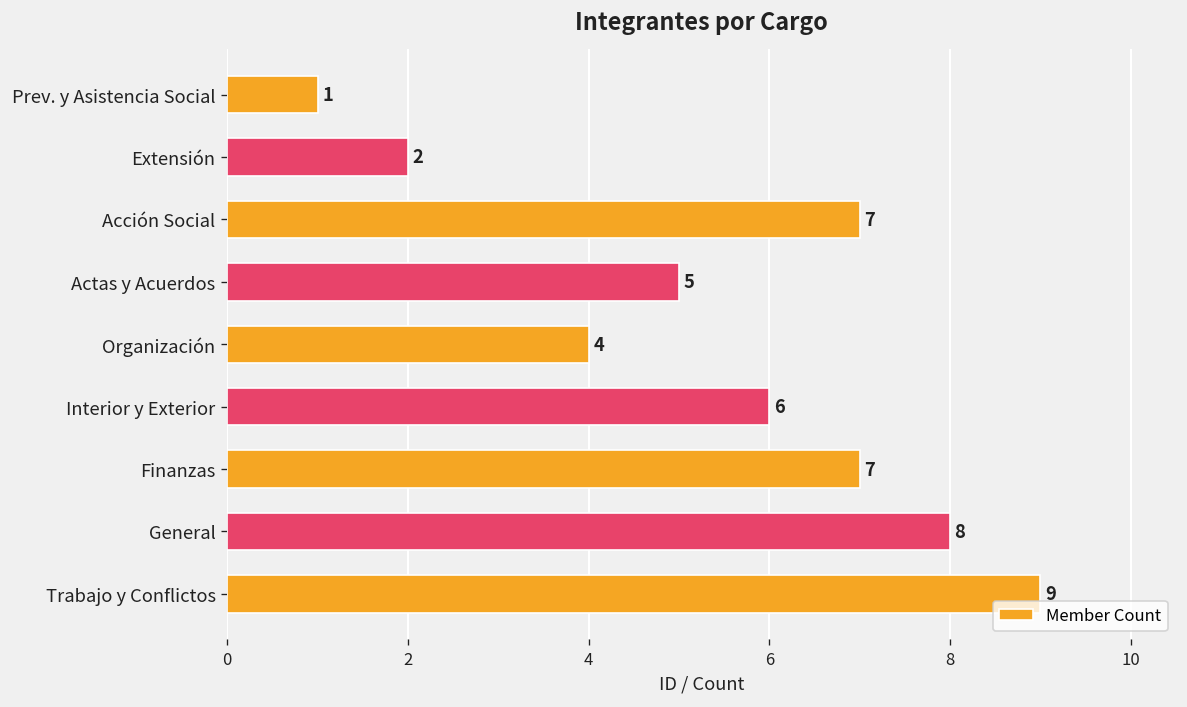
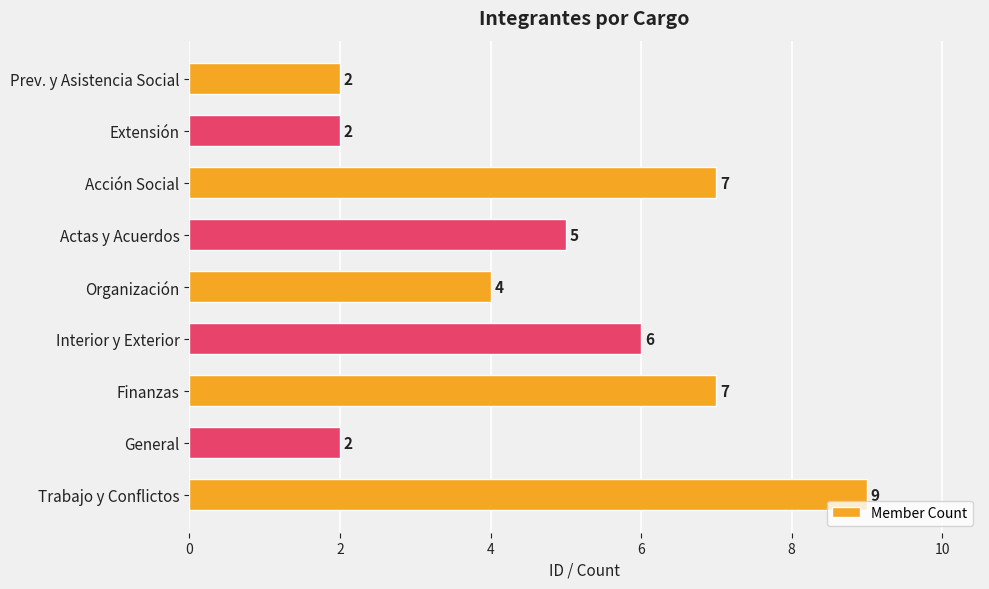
Prev. y Asistencia Social: 1 -> 2
General: 8 -> 2
